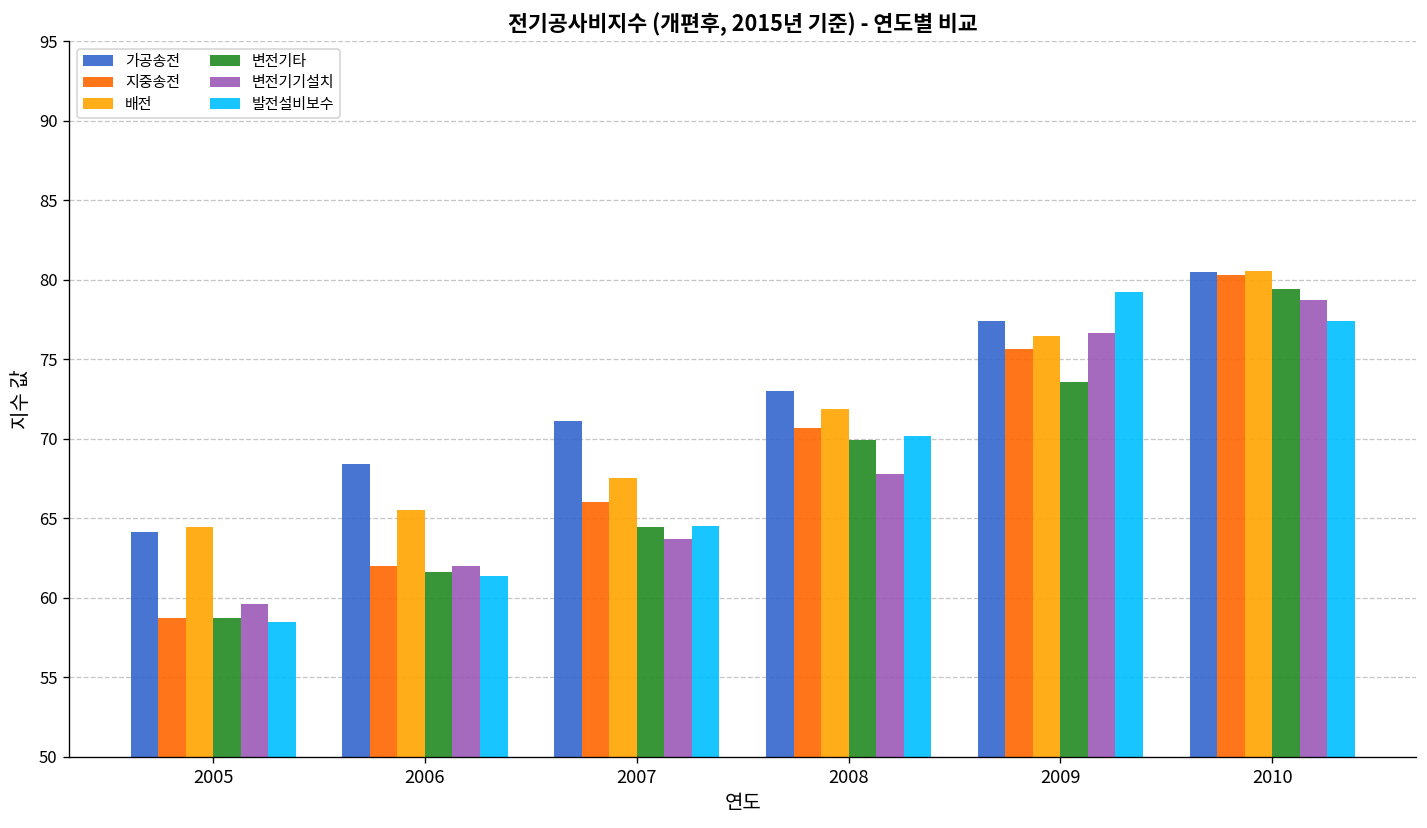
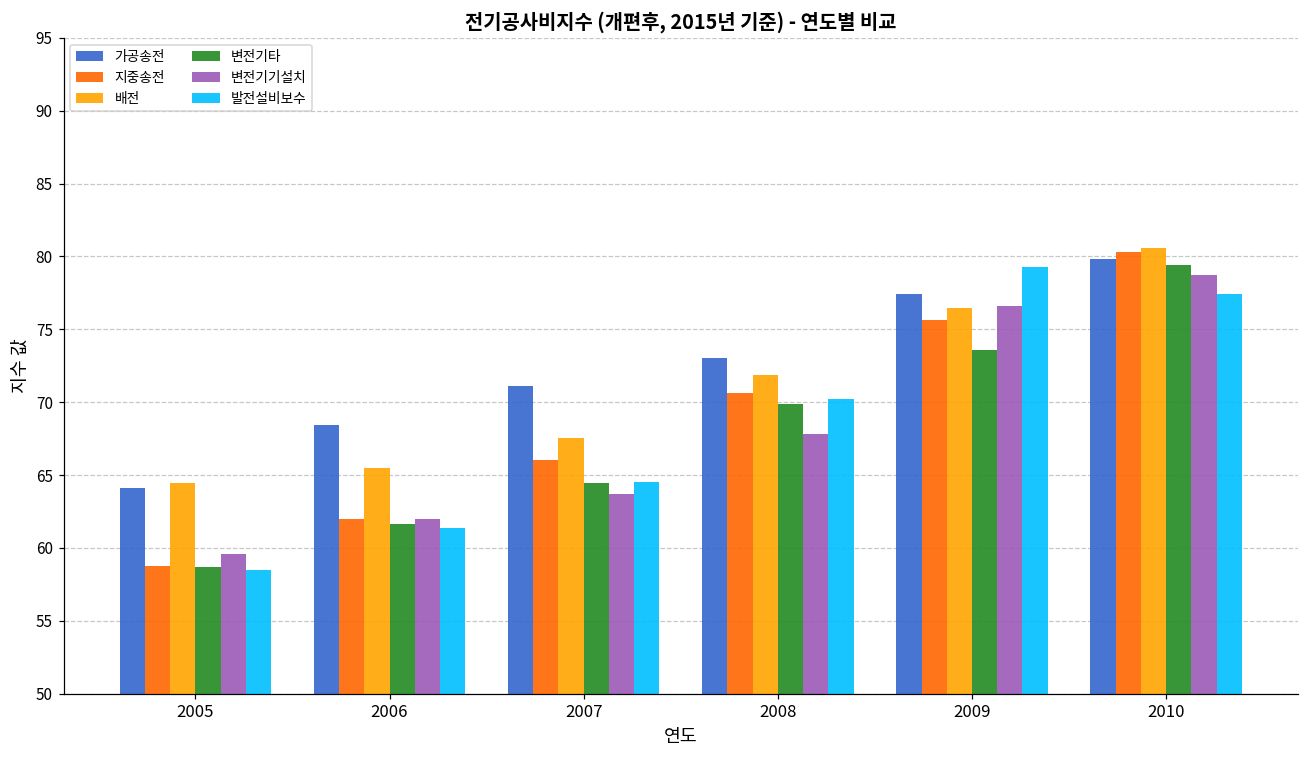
가공송전, 2010: 80.5 -> 79.8
